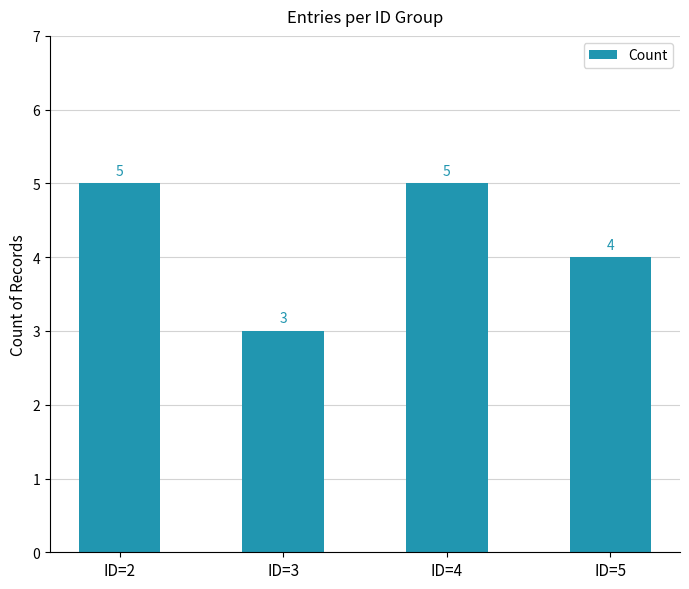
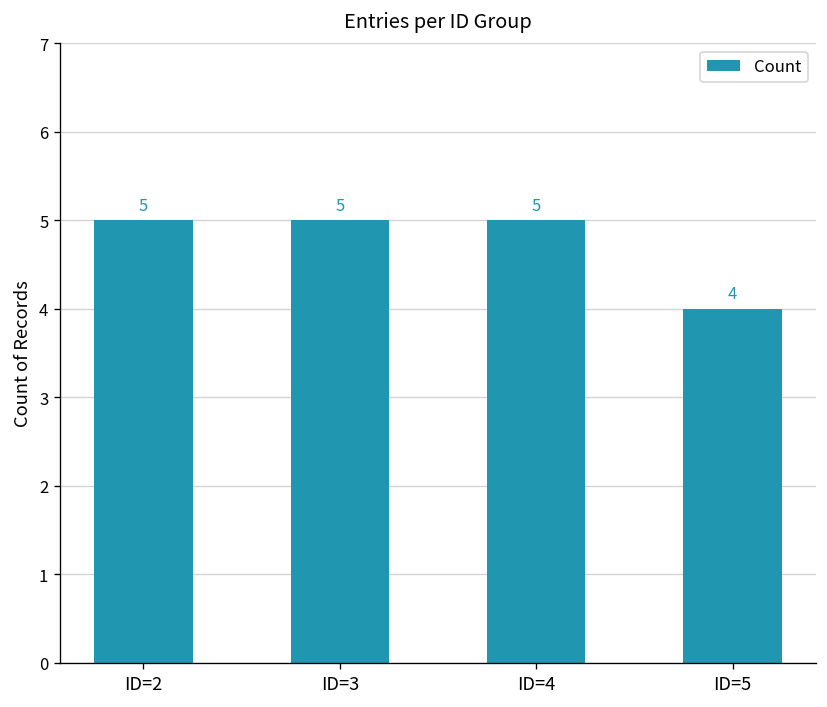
ID=3: 3 -> 5
